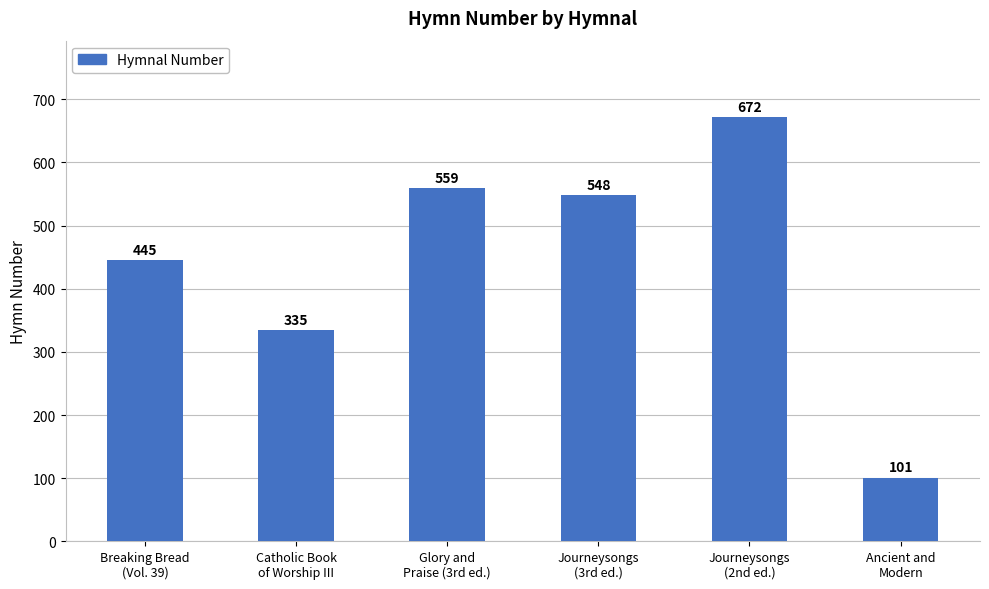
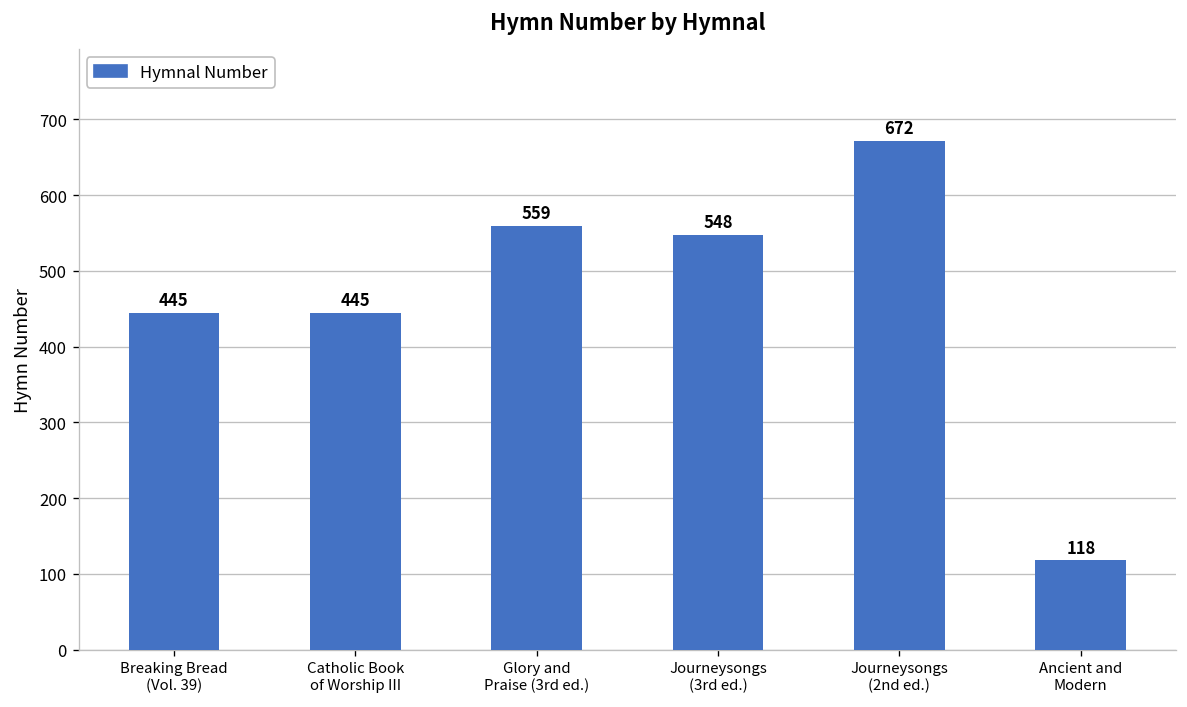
Catholic Book of Worship III: 335 -> 445
Ancient and Modern: 101 -> 118
